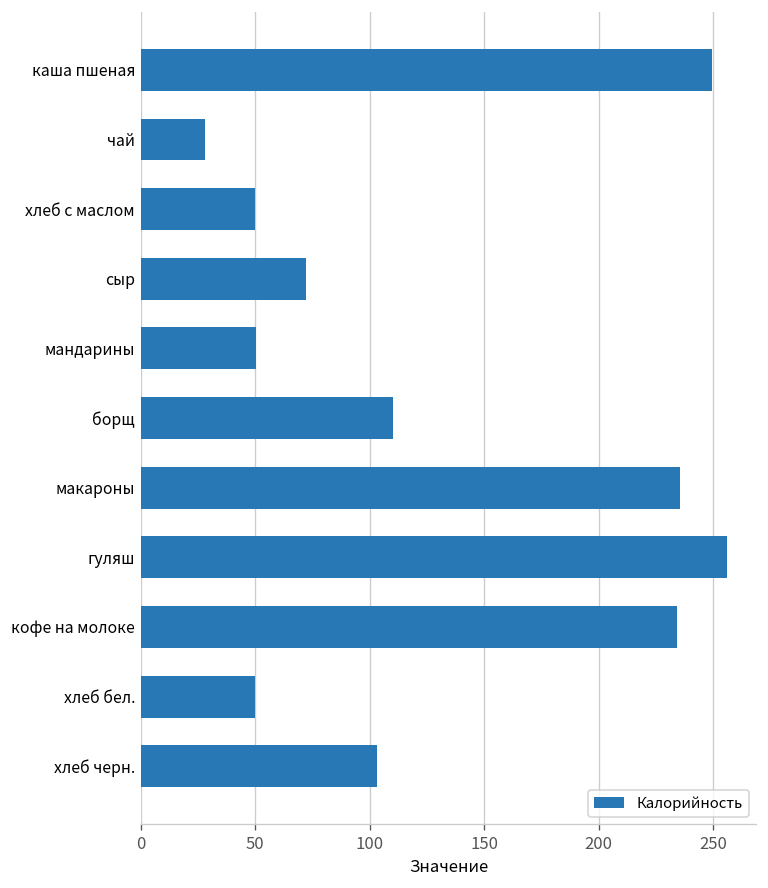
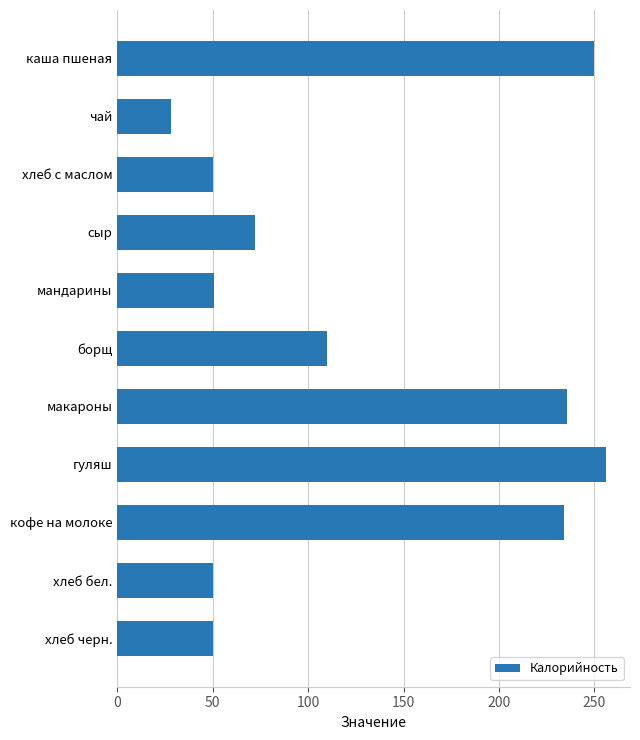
хлеб черн.: 103 -> 50
